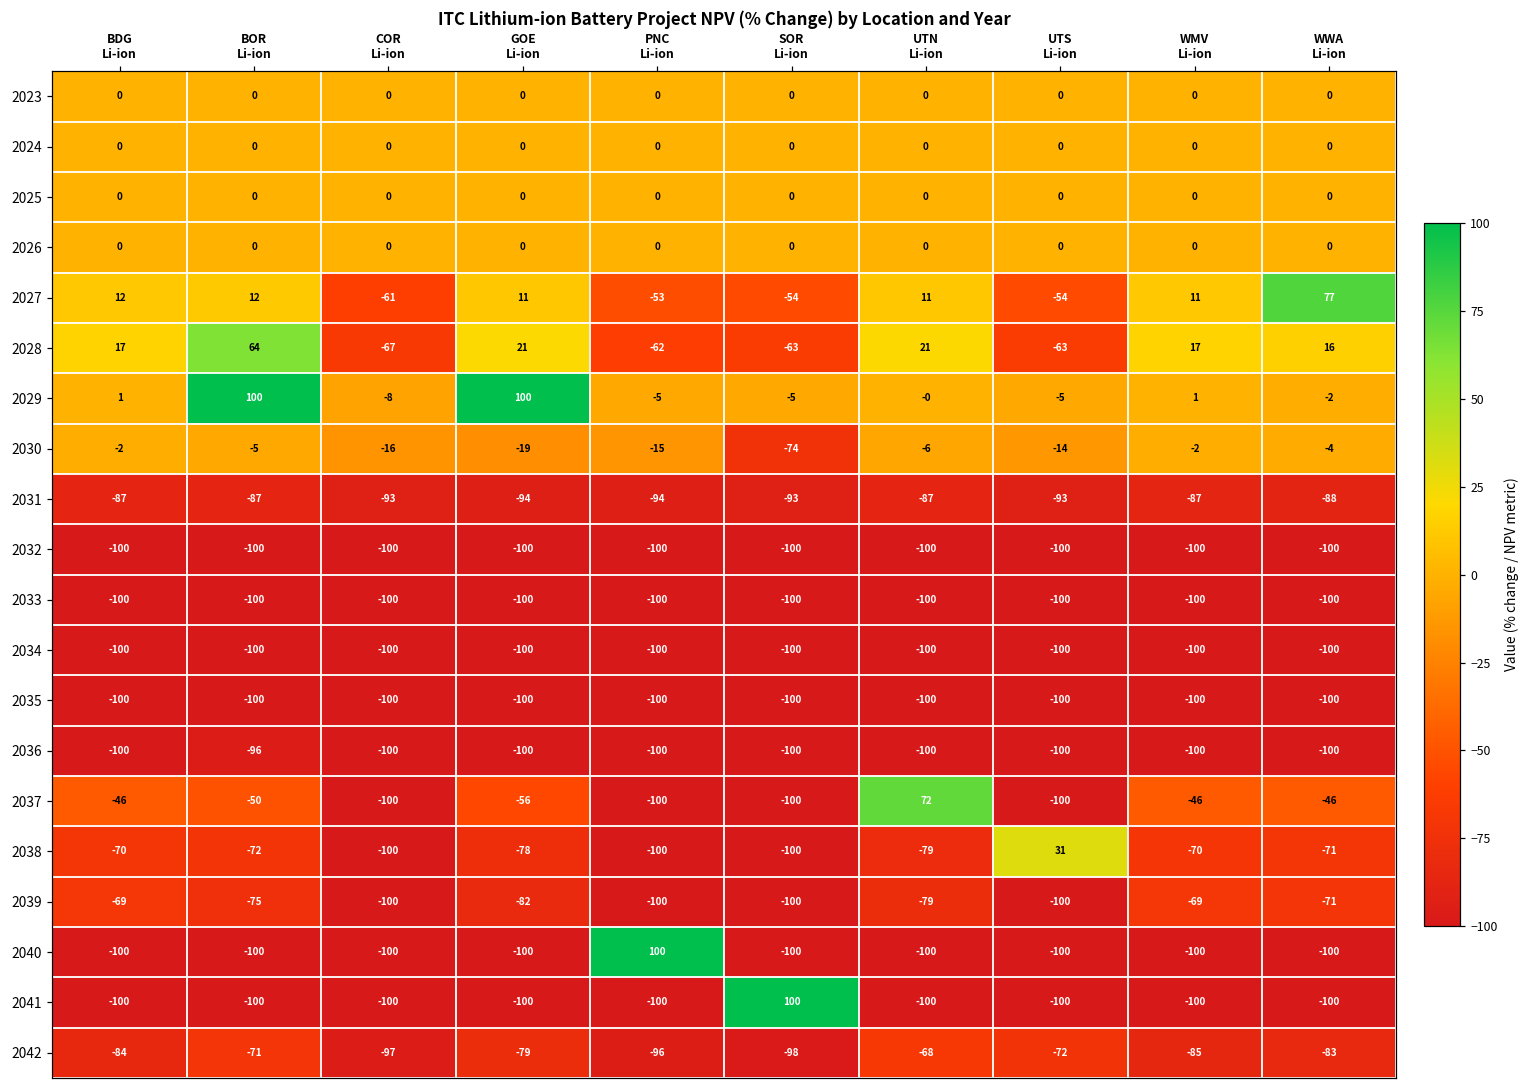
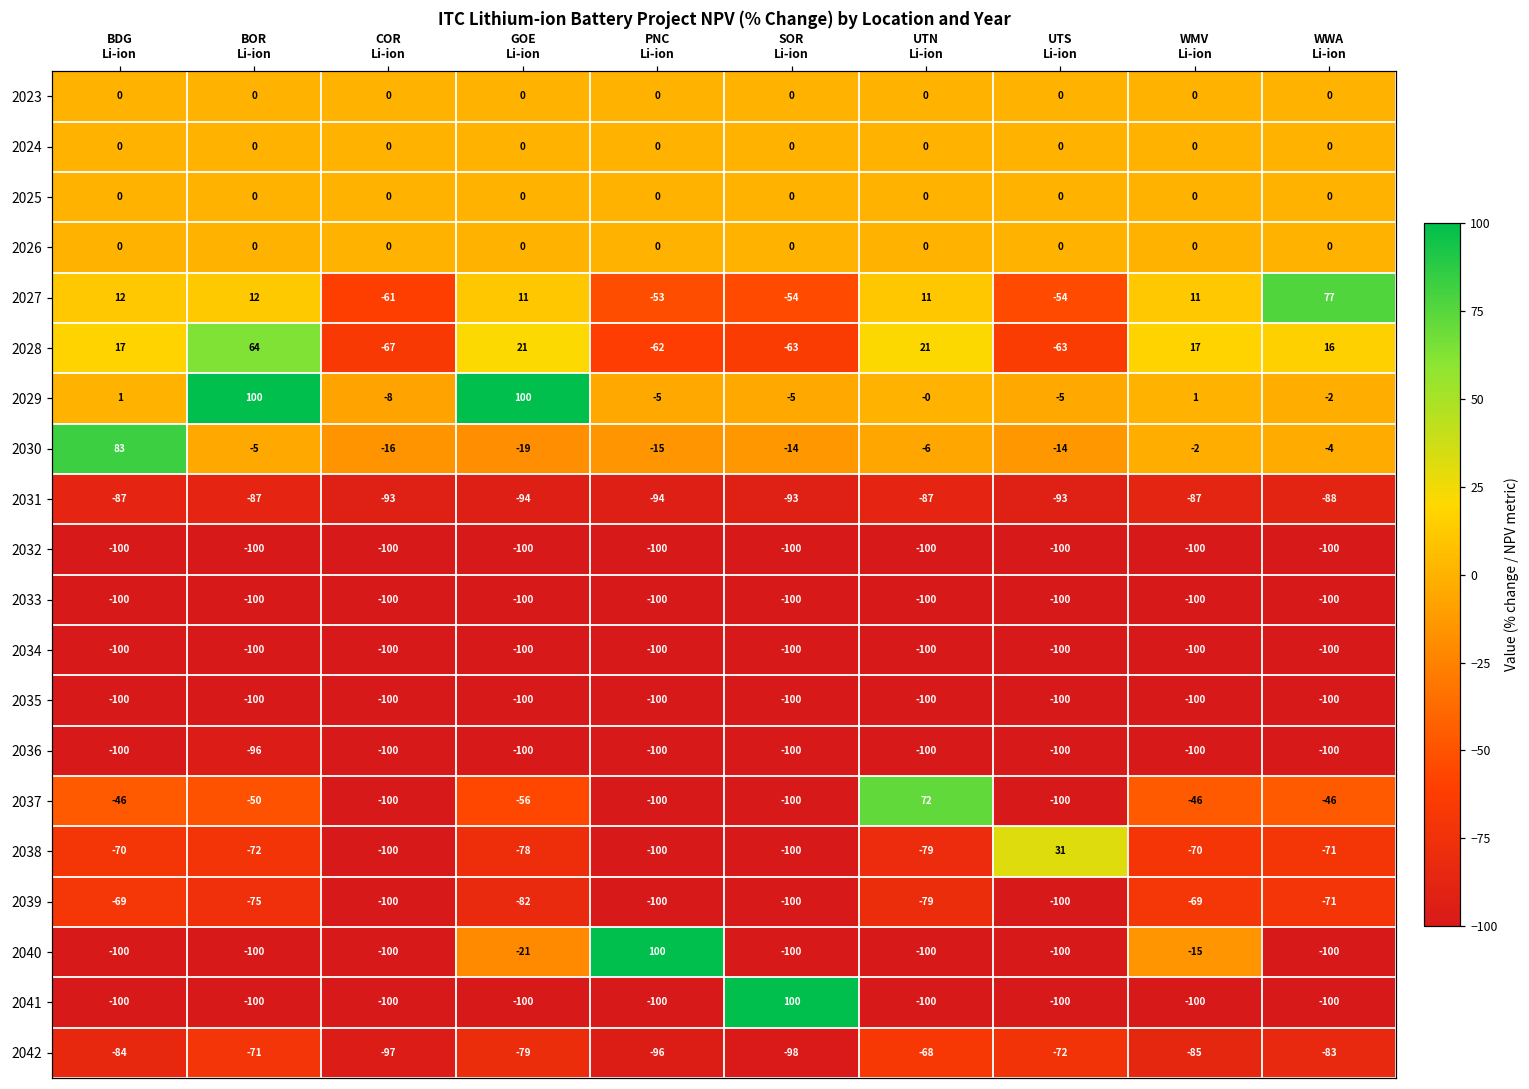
2030, BDG Li-ion: -2 -> 83
2030, SOR Li-ion: -74 -> -14
2040, GOE Li-ion: -100 -> -21
2040, WMV Li-ion: -100 -> -15
